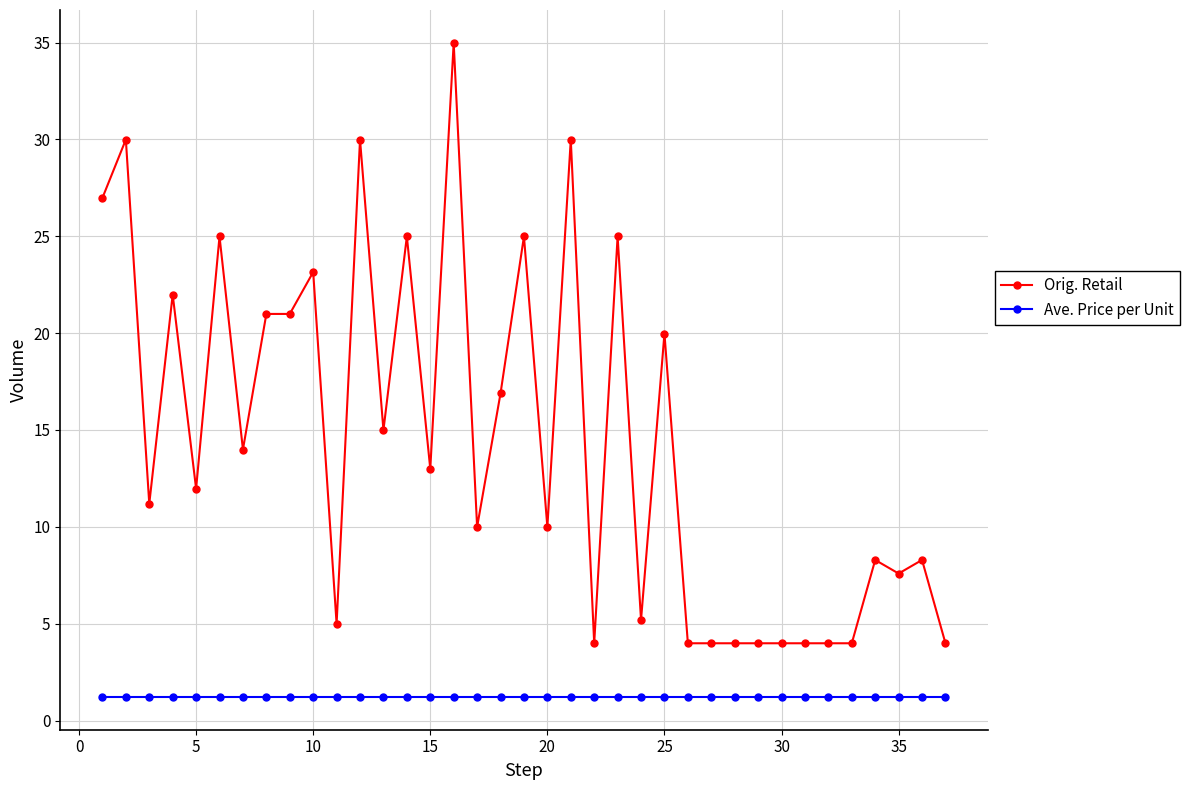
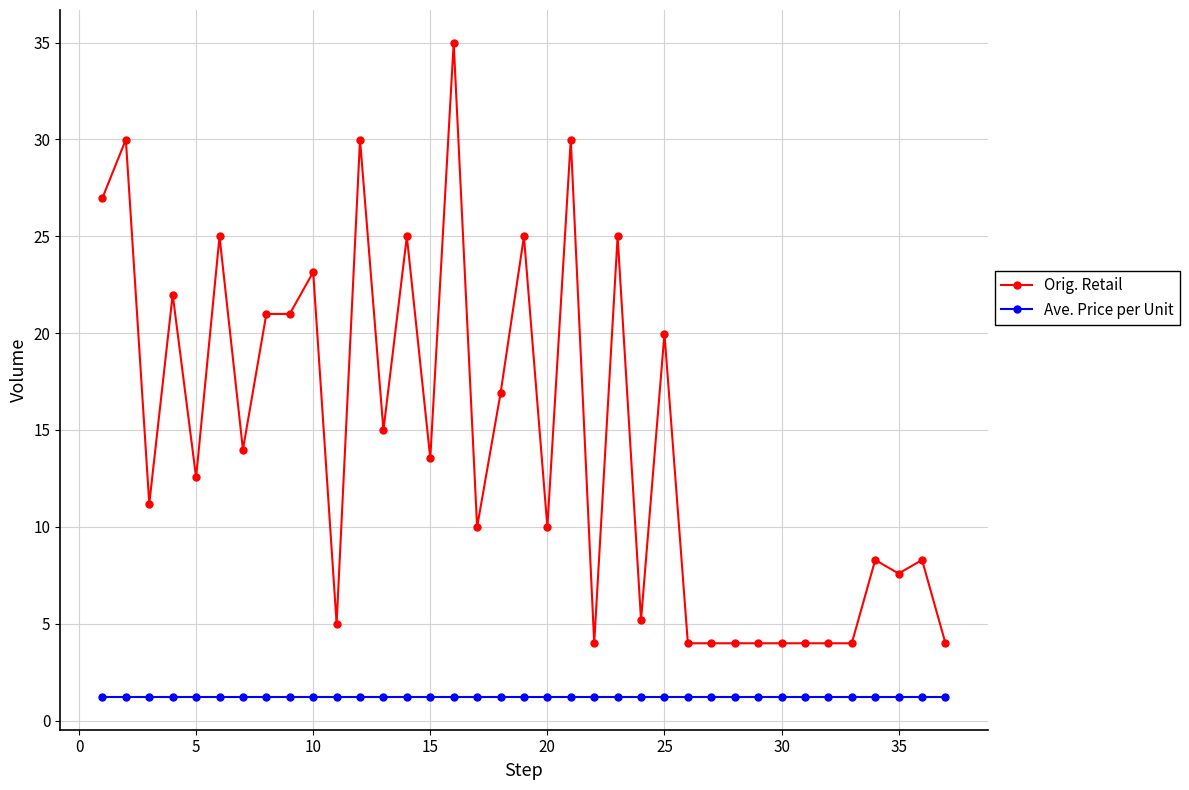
Orig. Retail, 5: 12.0 -> 12.6
Orig. Retail, 15: 13.0 -> 13.5
